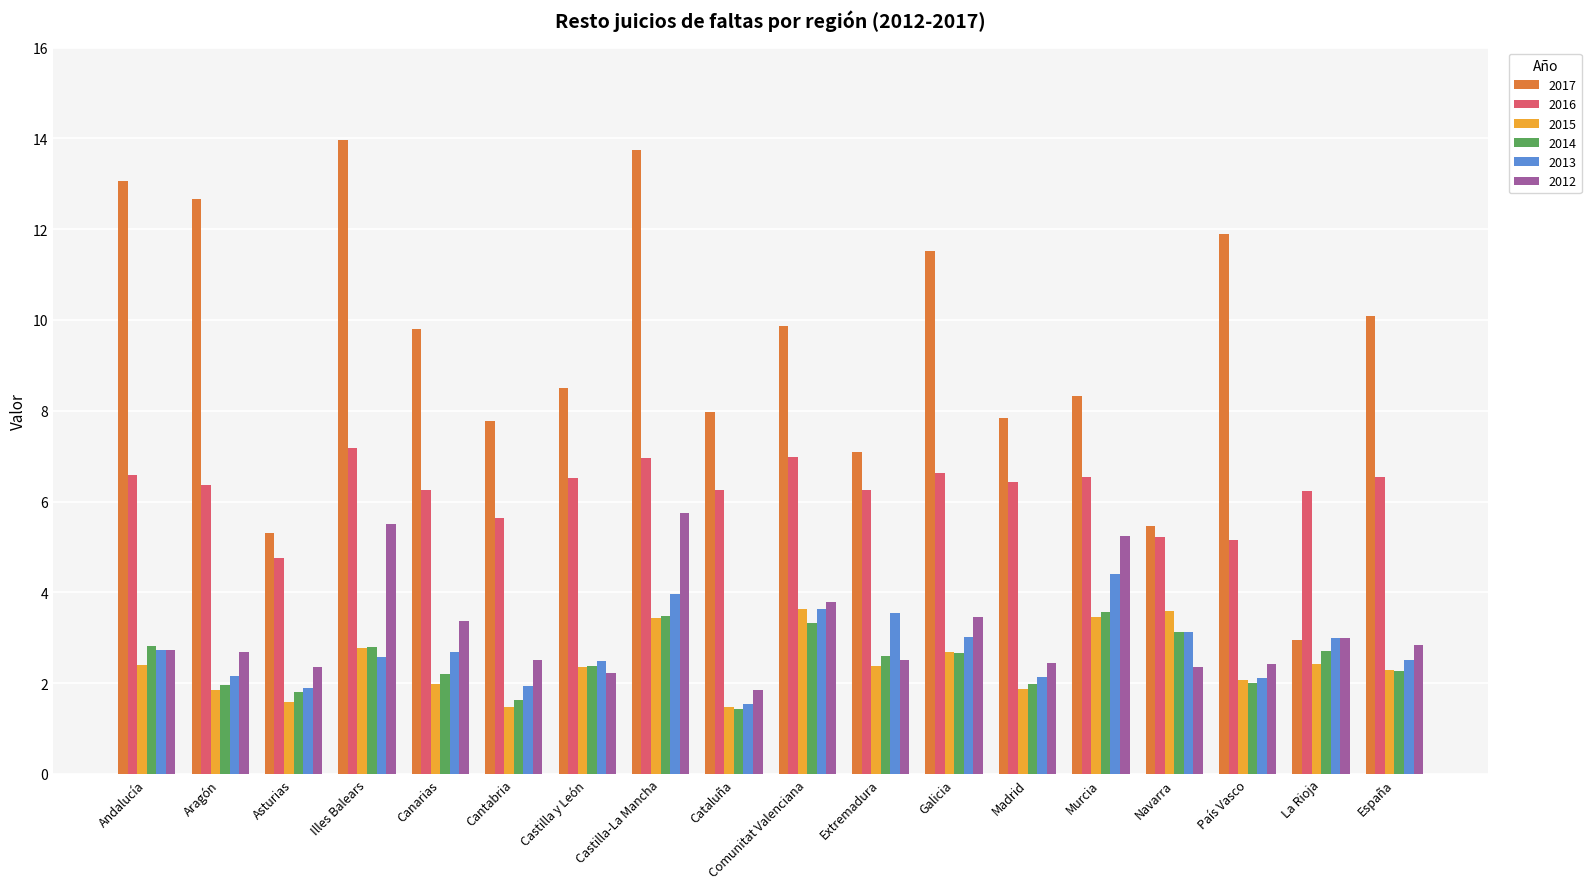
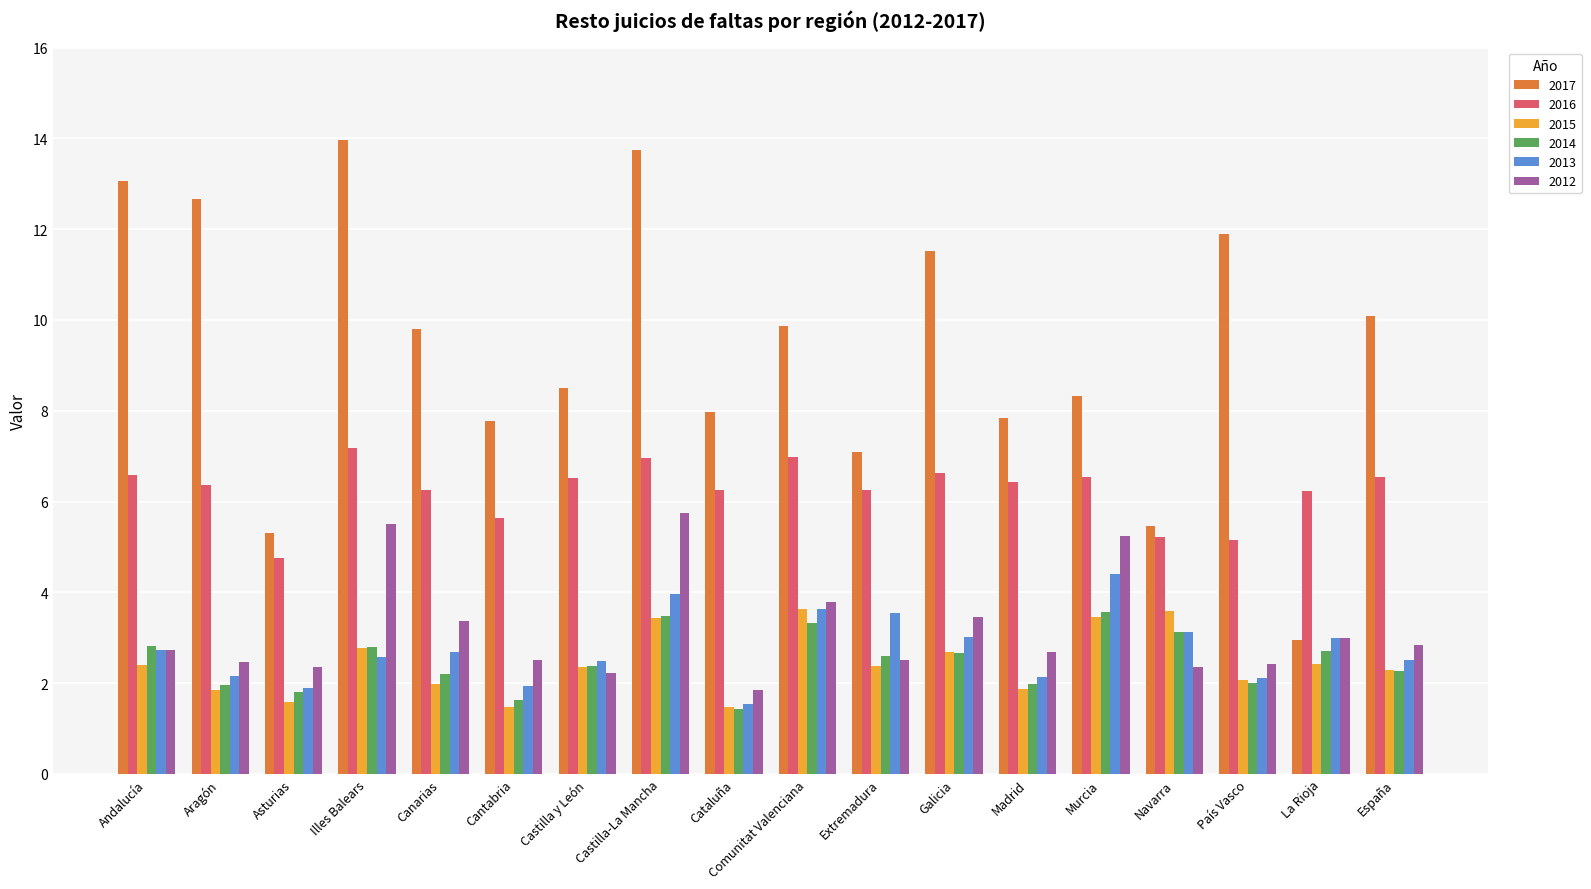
2012, Aragón: 2.7 -> 2.5
2012, Madrid: 2.5 -> 2.7
